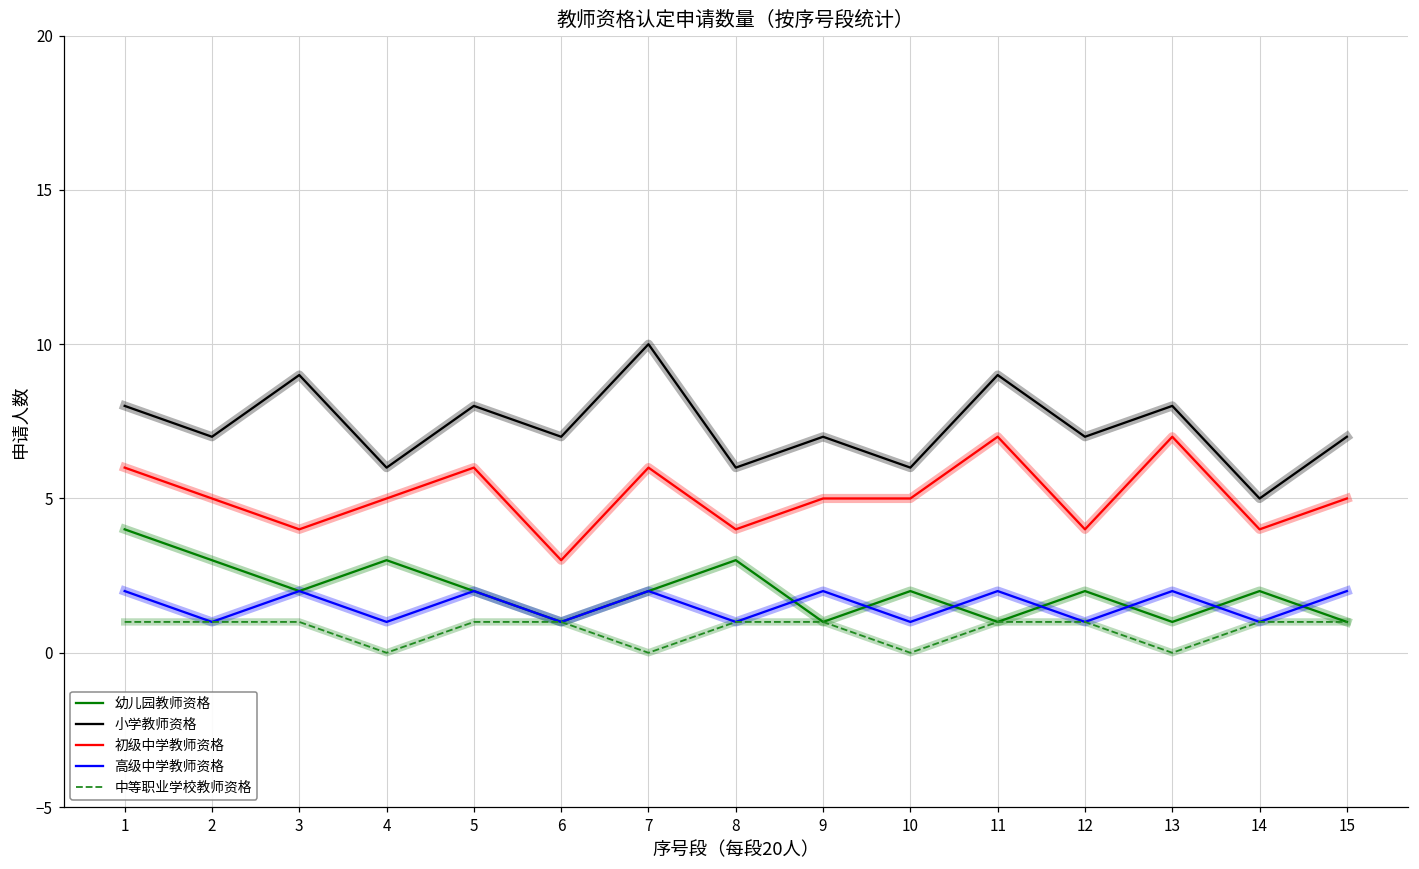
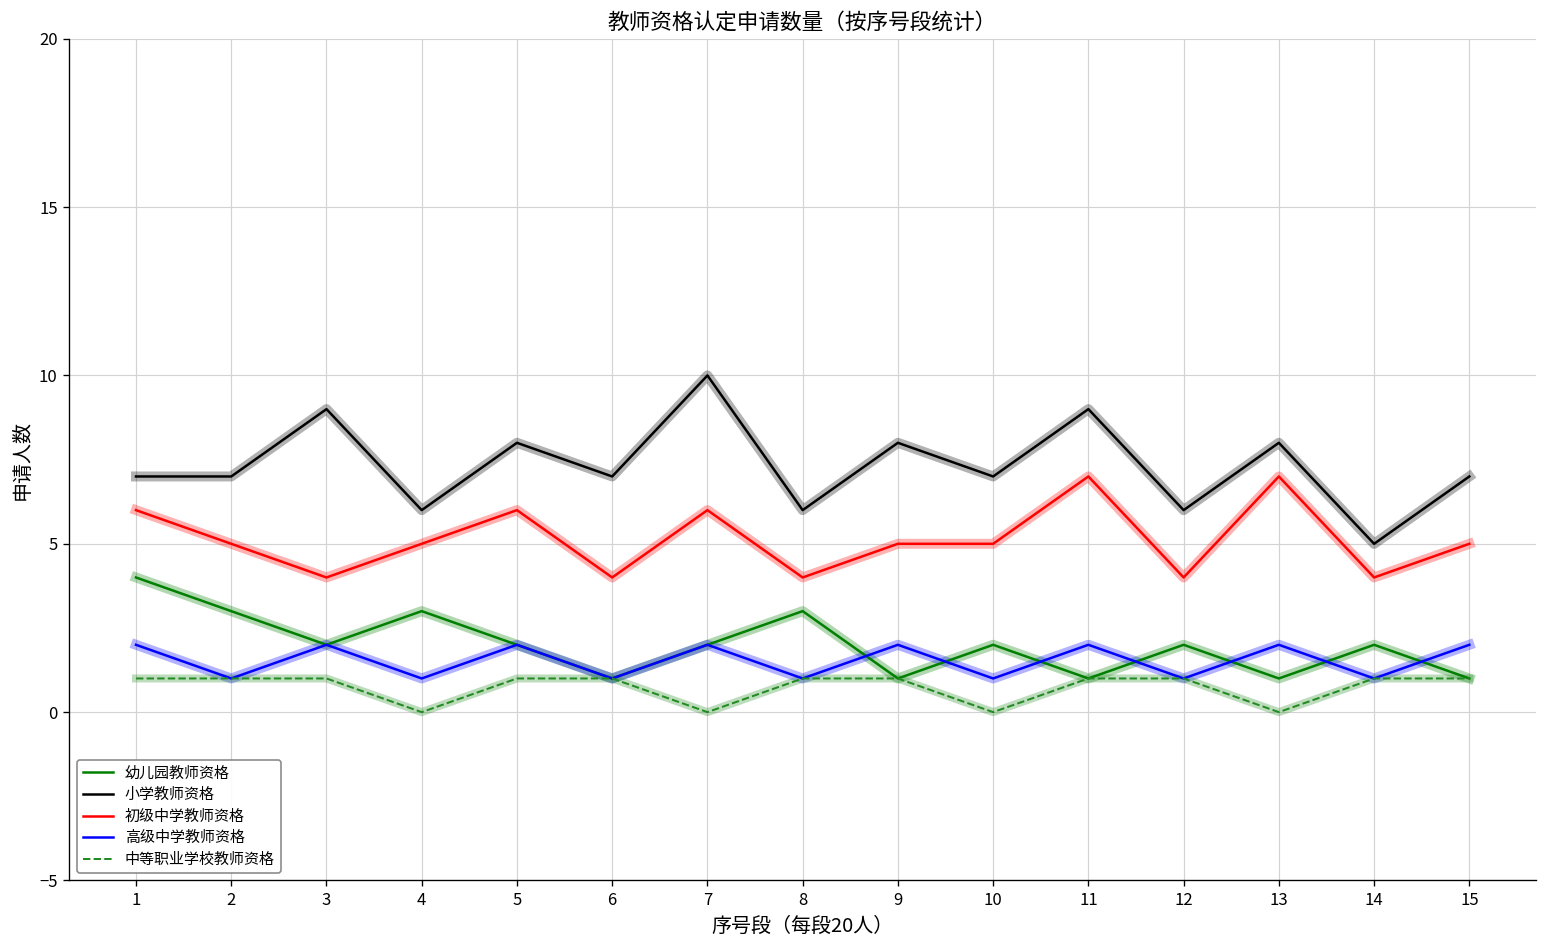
小学教师资格, 1: 8 -> 7
初级中学教师资格, 6: 3 -> 4
小学教师资格, 9: 7 -> 8
小学教师资格, 10: 6 -> 7
小学教师资格, 12: 7 -> 6
